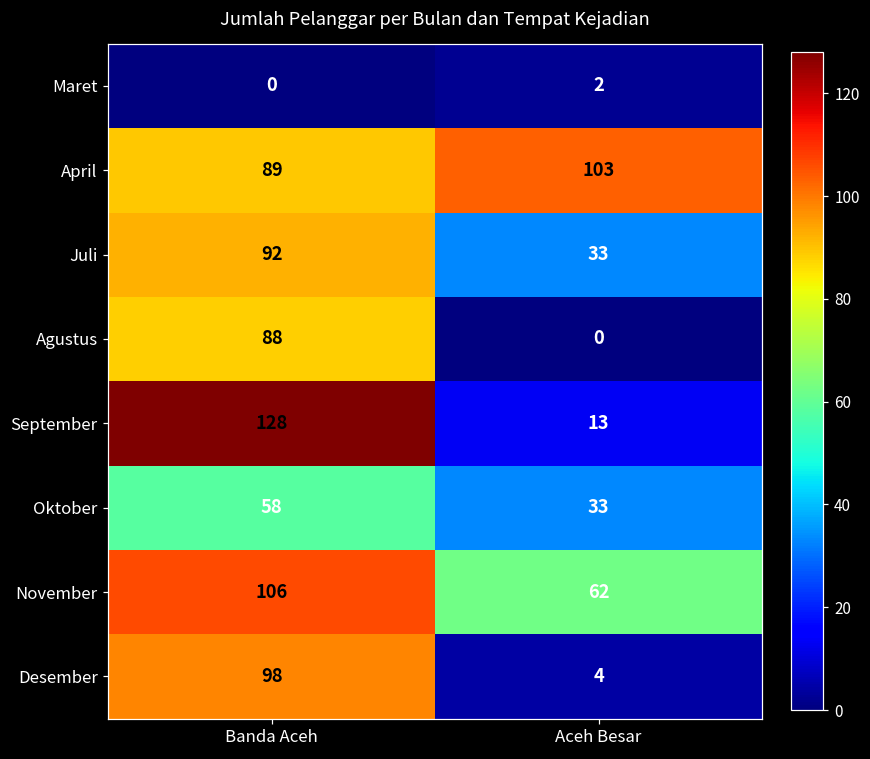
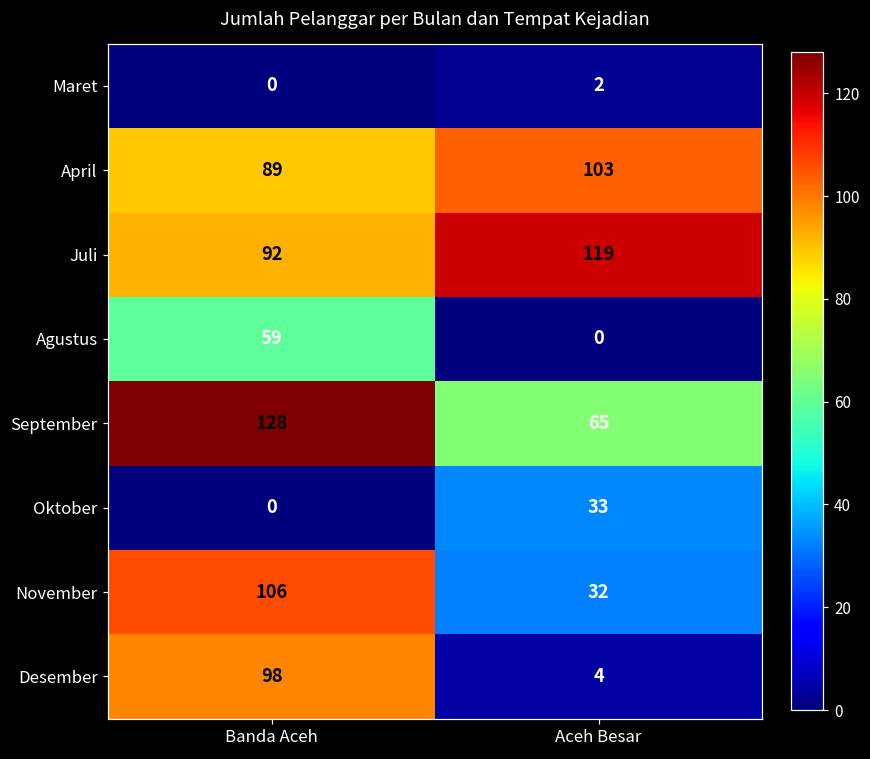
Juli, Aceh Besar: 33 -> 119
Agustus, Banda Aceh: 88 -> 59
September, Aceh Besar: 13 -> 65
Oktober, Banda Aceh: 58 -> 0
November, Aceh Besar: 62 -> 32
